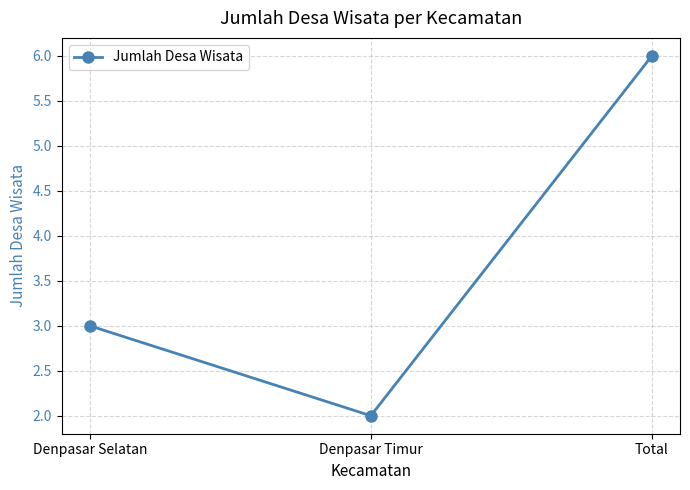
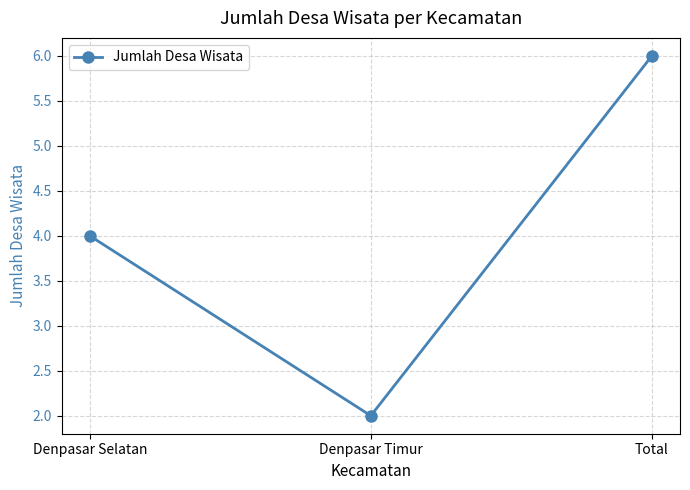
Denpasar Selatan: 3 -> 4
